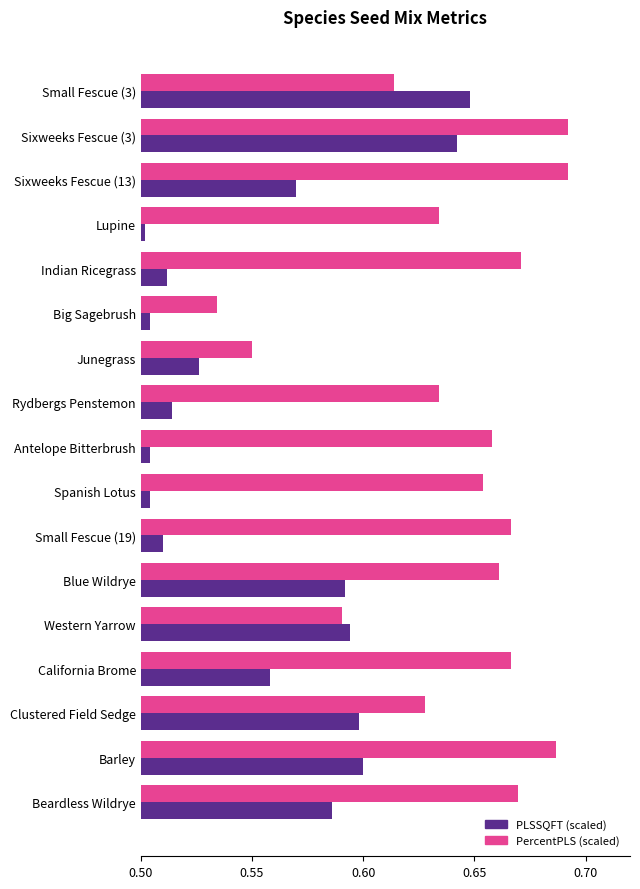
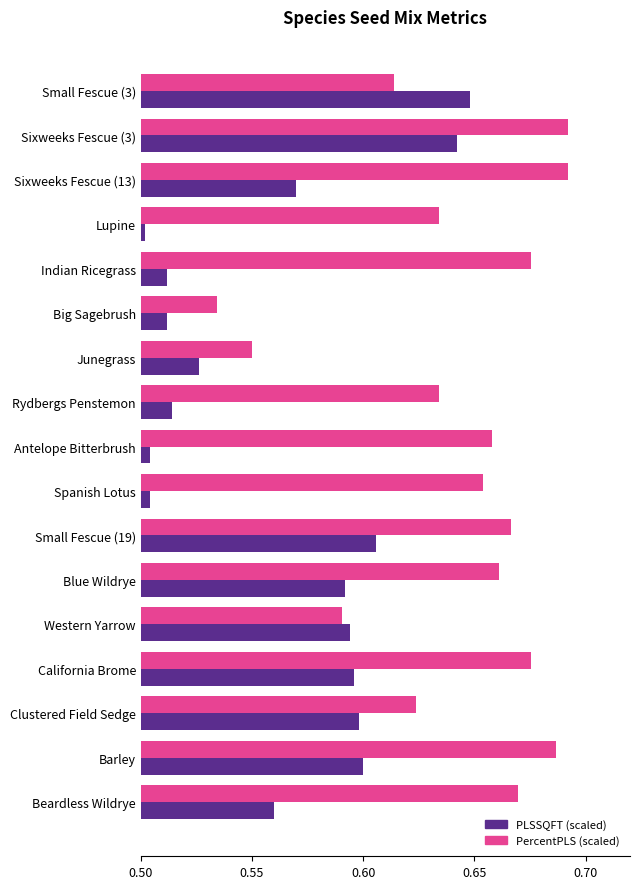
PercentPLS (scaled), Indian Ricegrass: 0.671 -> 0.676
PLSSQFT (scaled), Big Sagebrush: 0.504 -> 0.512
PLSSQFT (scaled), Small Fescue (19): 0.510 -> 0.606
PercentPLS (scaled), California Brome: 0.667 -> 0.675
PLSSQFT (scaled), California Brome: 0.558 -> 0.596
PercentPLS (scaled), Clustered Field Sedge: 0.628 -> 0.624
PLSSQFT (scaled), Beardless Wildrye: 0.586 -> 0.560
